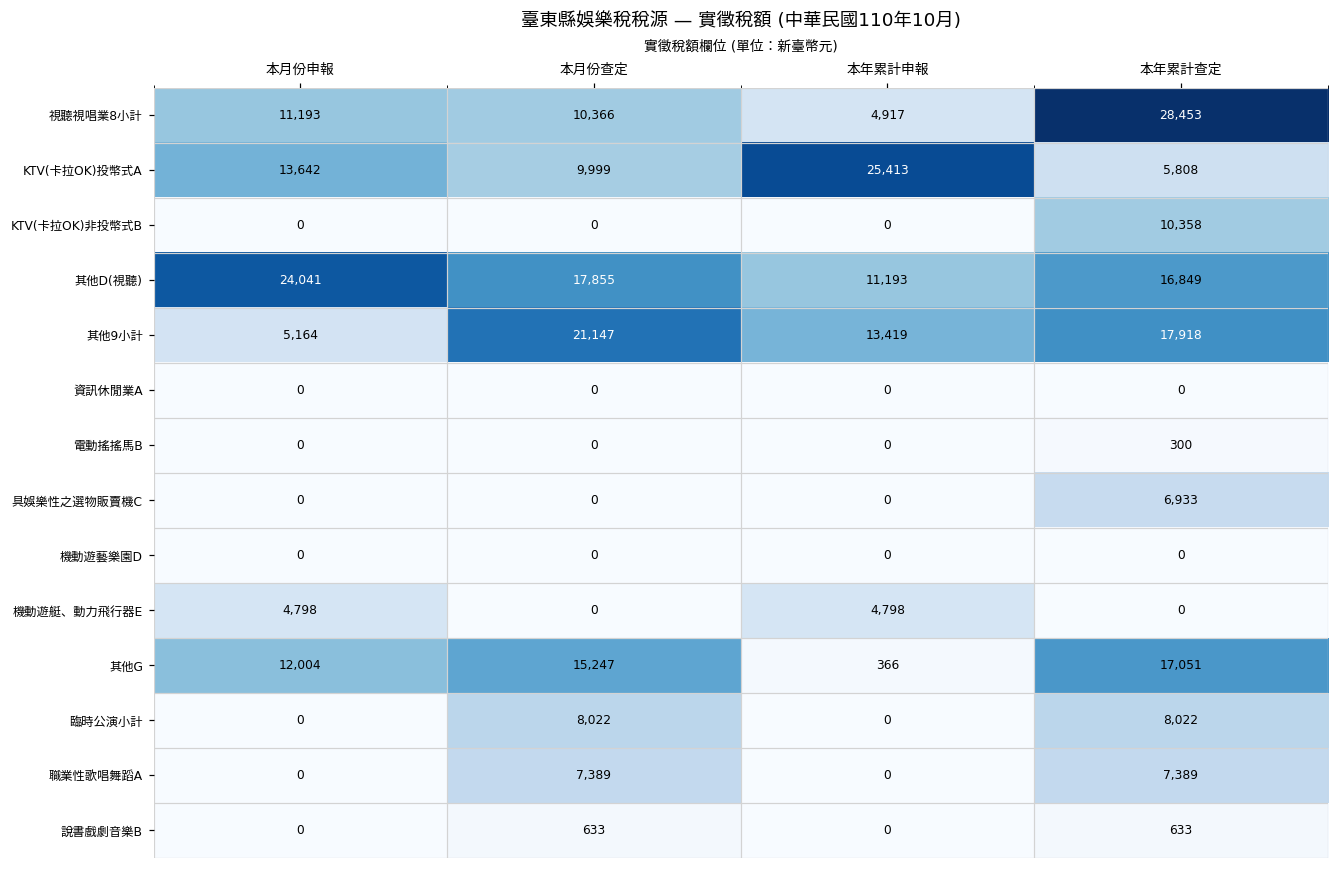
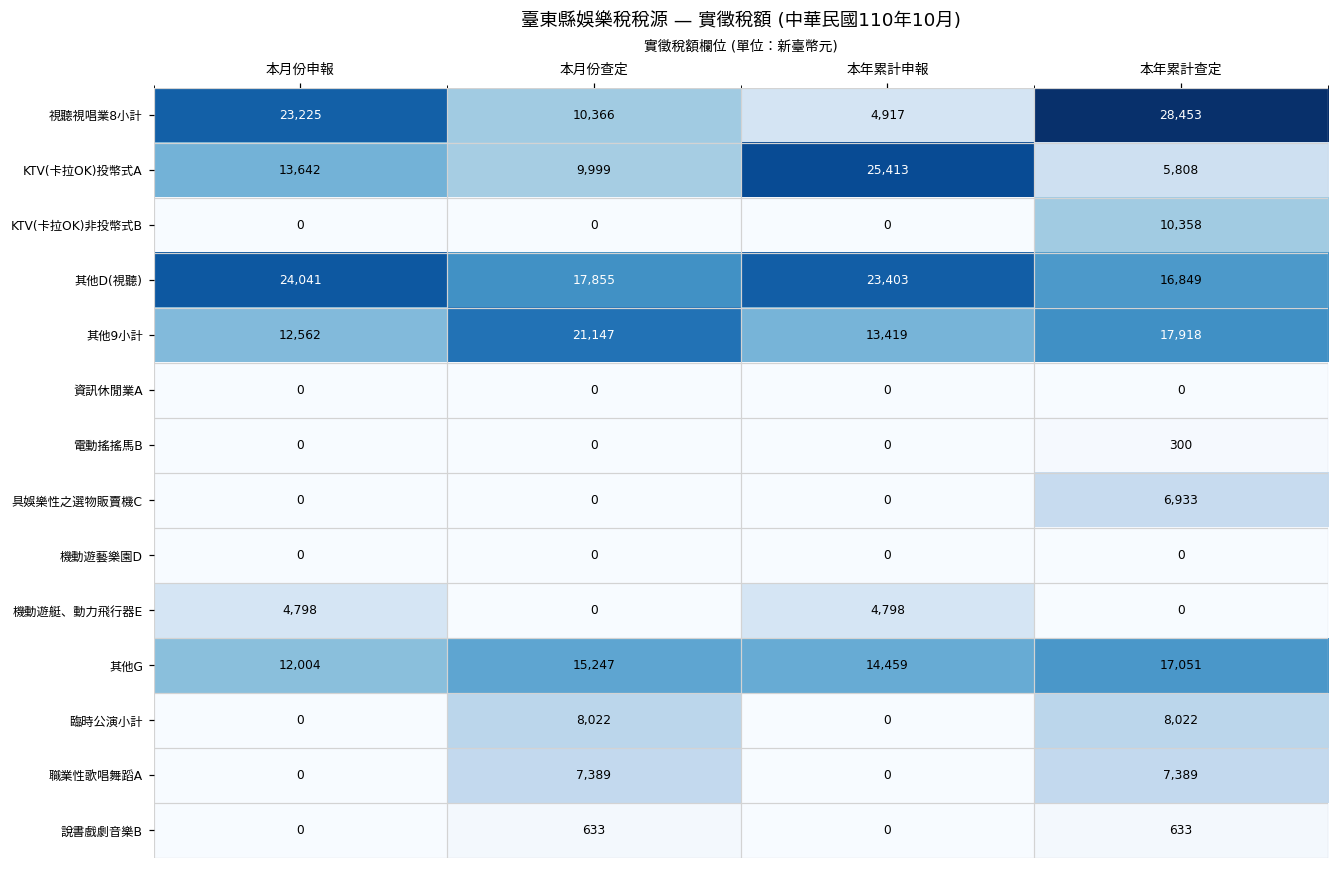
視聽視唱業8小計, 本月份申報: 11,193 -> 23,225
其他D(視聽), 本年累計申報: 11,193 -> 23,403
其他9小計, 本月份申報: 5,164 -> 12,562
其他G, 本年累計申報: 366 -> 14,459
